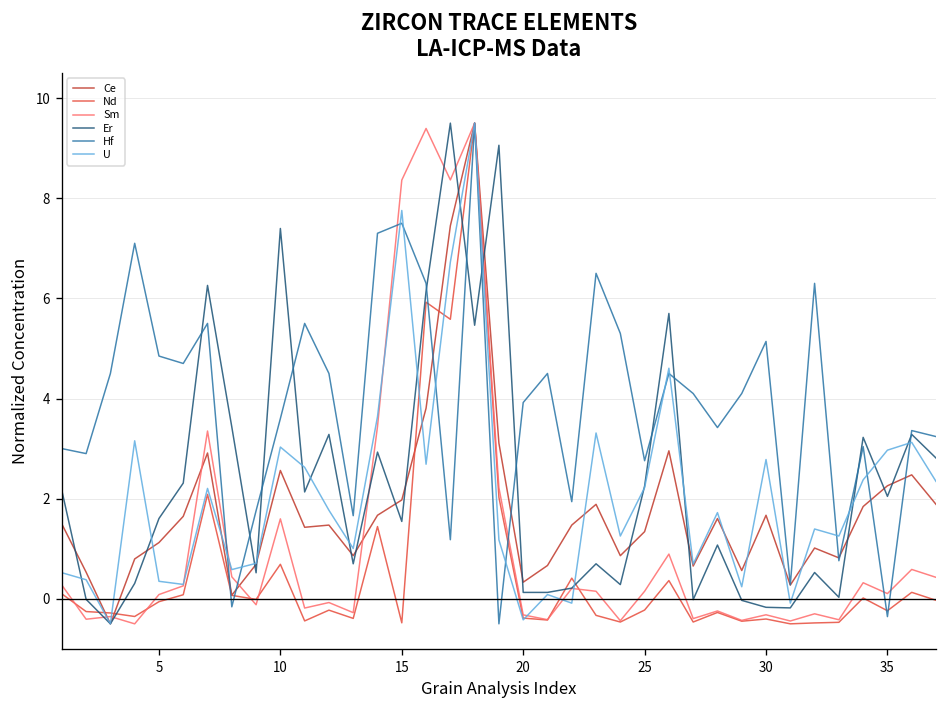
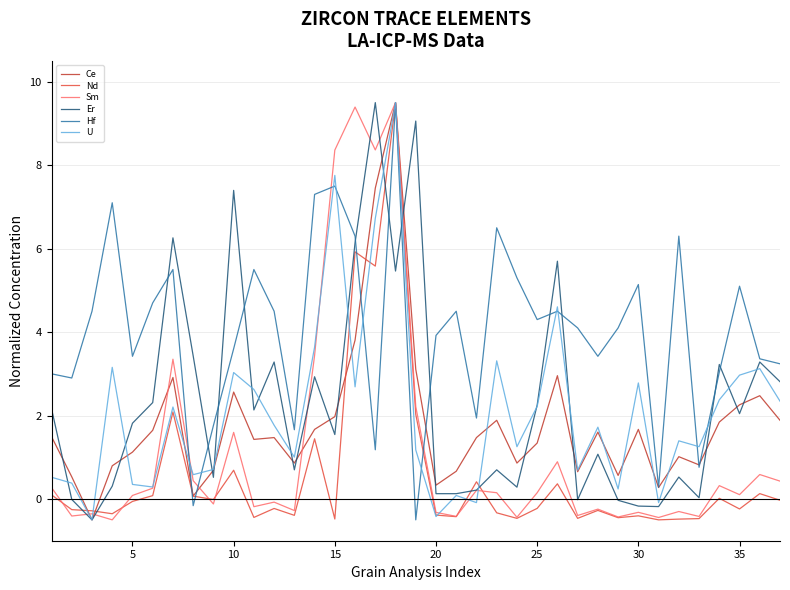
Er, 5: 1.6 -> 1.8
Hf, 5: 4.8 -> 3.4
Hf, 25: 2.8 -> 4.3
Hf, 35: -0.4 -> 5.1
